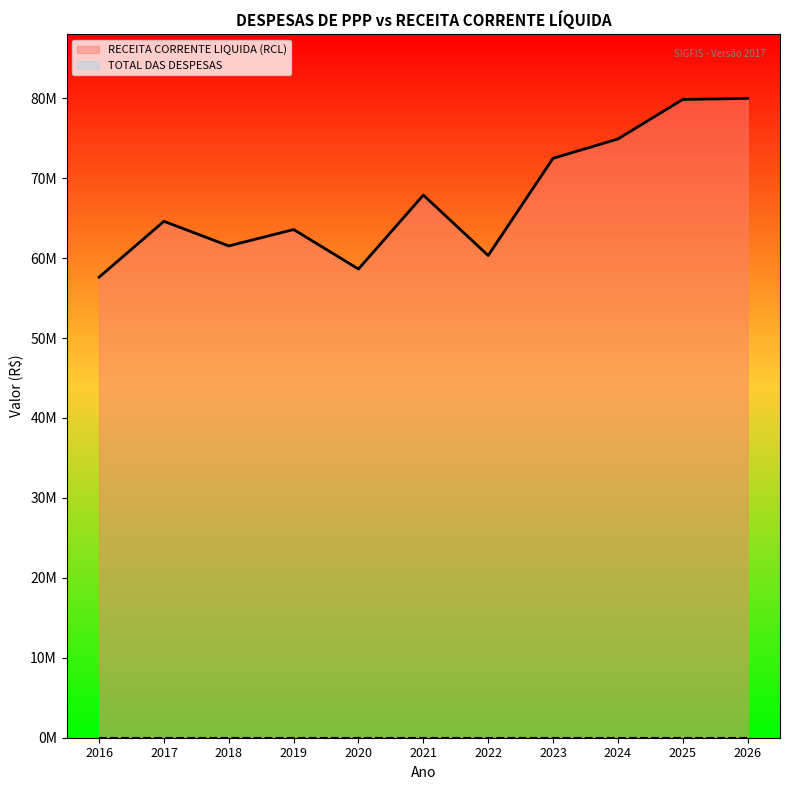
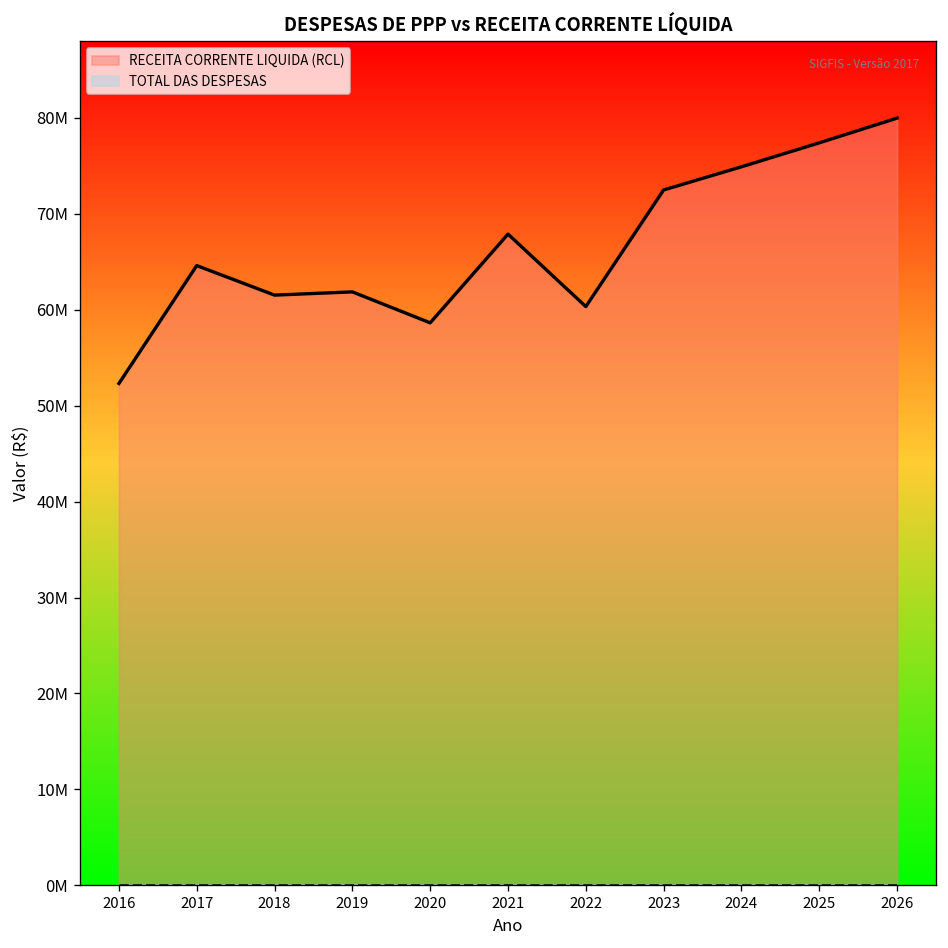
RECEITA CORRENTE LIQUIDA (RCL), 2016: 58000000 -> 52000000
RECEITA CORRENTE LIQUIDA (RCL), 2019: 64000000 -> 62000000
RECEITA CORRENTE LIQUIDA (RCL), 2025: 80000000 -> 77000000
